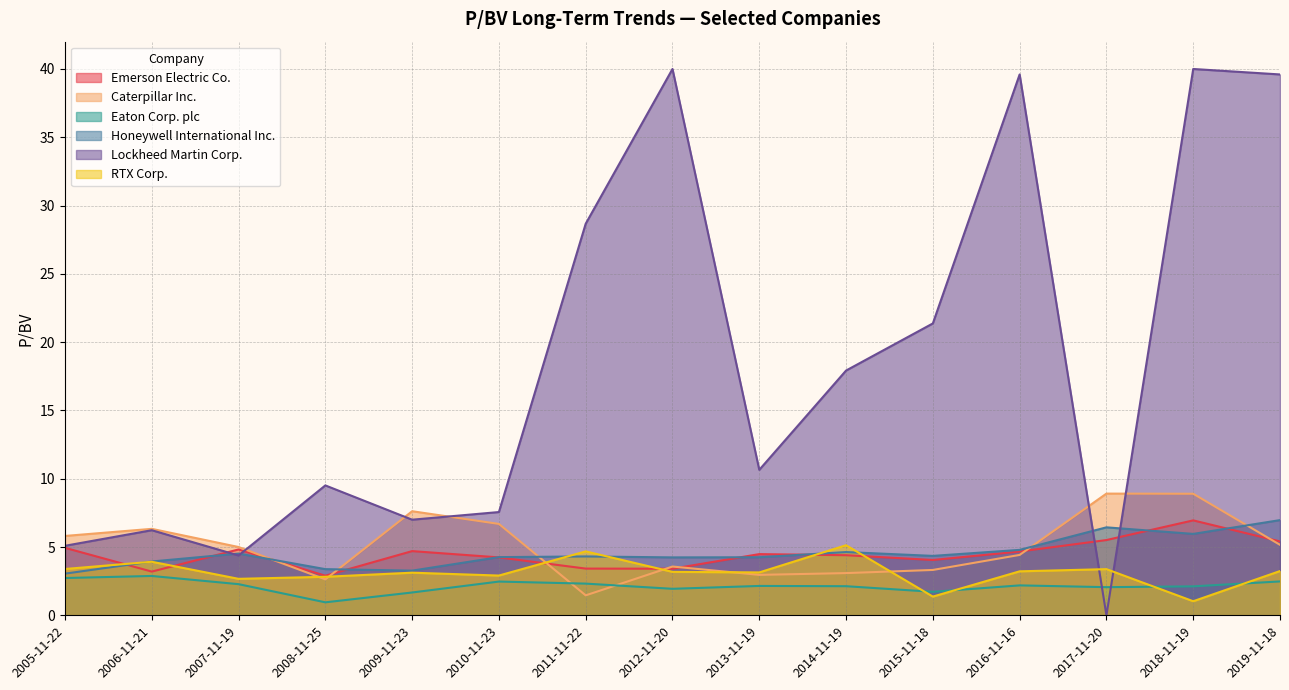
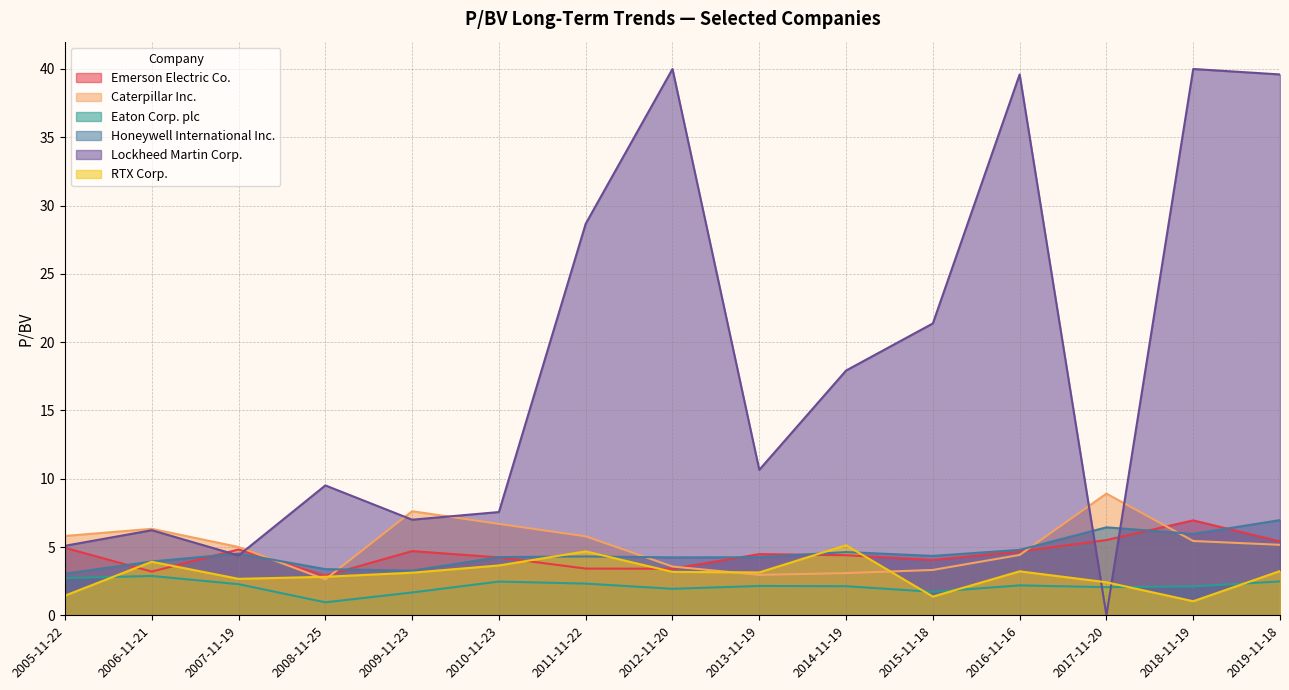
RTX Corp., 2005-11-22: 3.4 -> 1.4
RTX Corp., 2010-11-23: 2.9 -> 3.7
Caterpillar Inc., 2011-11-22: 1.5 -> 5.8
RTX Corp., 2017-11-20: 3.4 -> 2.4
Caterpillar Inc., 2018-11-19: 8.9 -> 5.4
